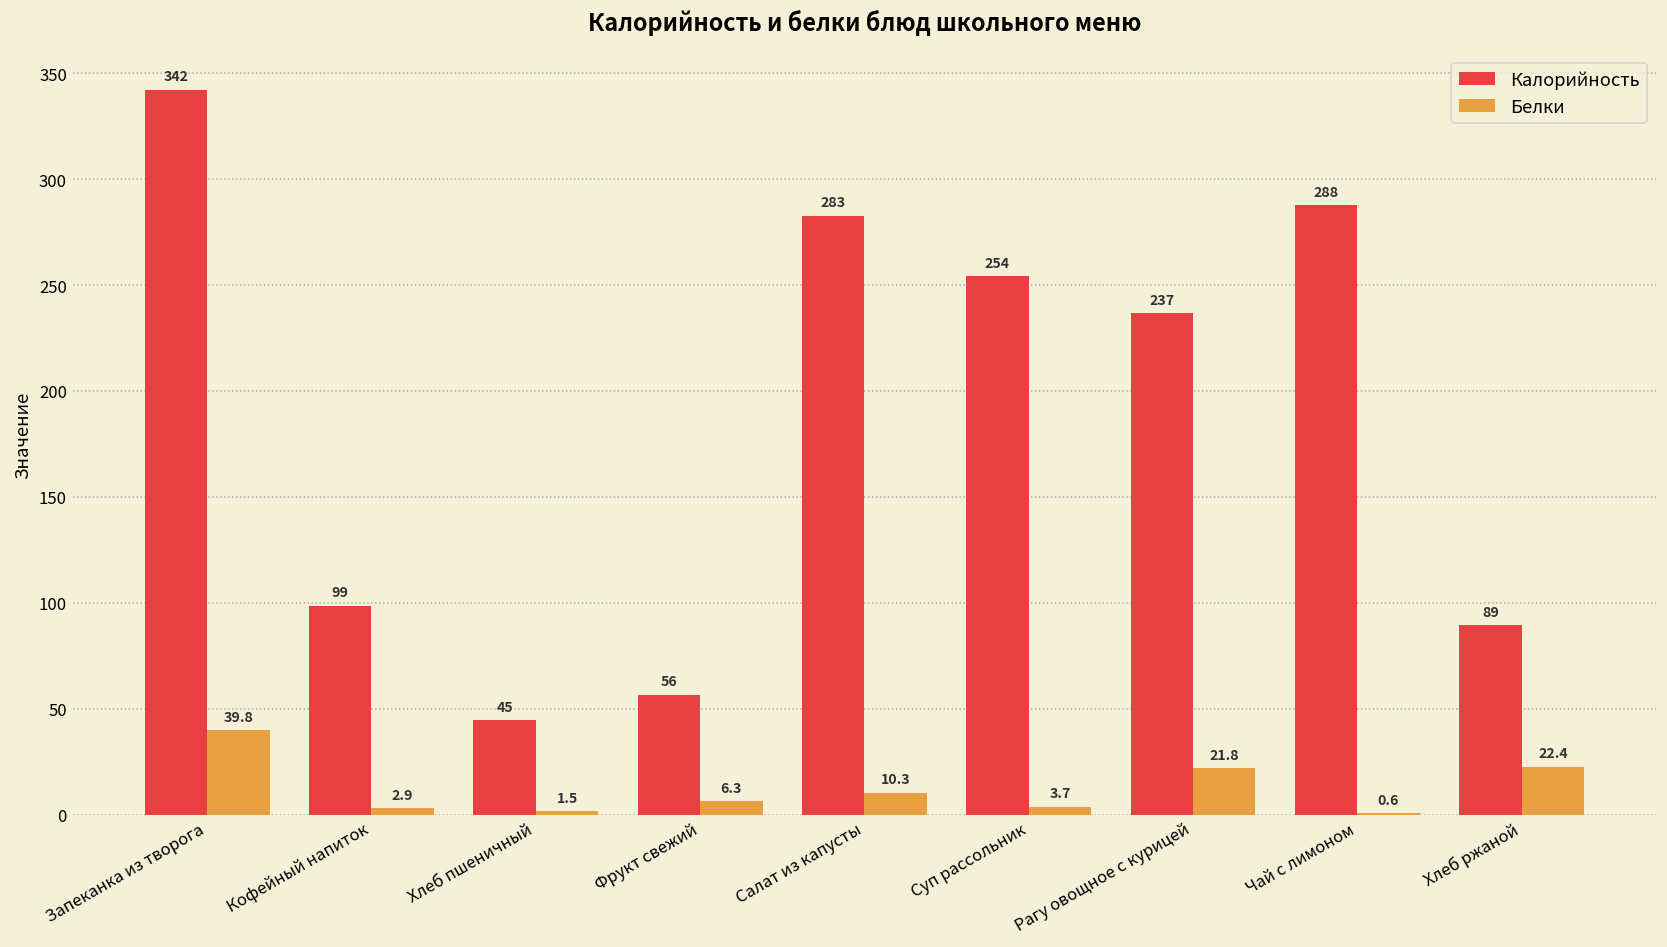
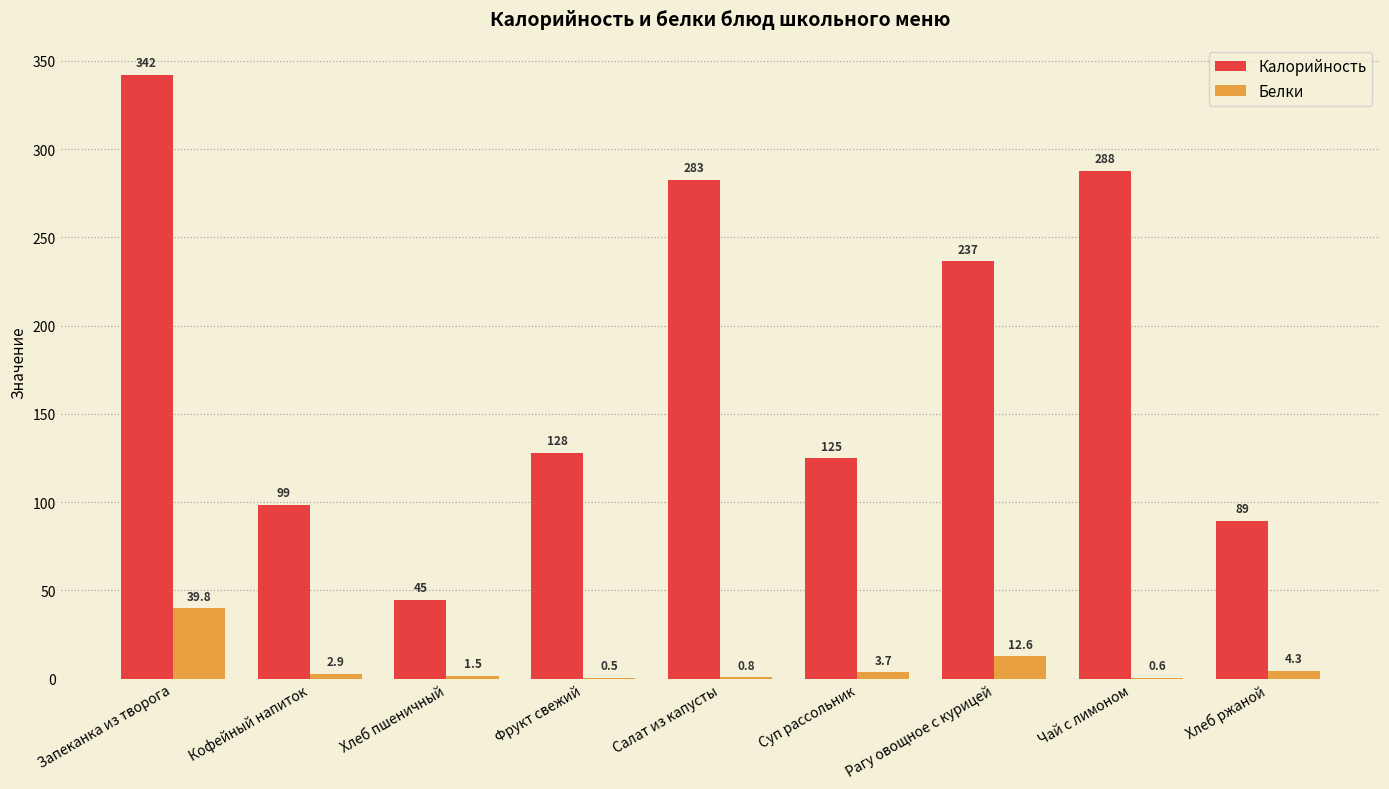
Калорийность, Фрукт свежий: 56 -> 128
Белки, Фрукт свежий: 6.3 -> 0.5
Белки, Салат из капусты: 10.3 -> 0.8
Калорийность, Суп рассольник: 254 -> 125
Белки, Рагу овощное с курицей: 21.8 -> 12.6
Белки, Хлеб ржаной: 22.4 -> 4.3
